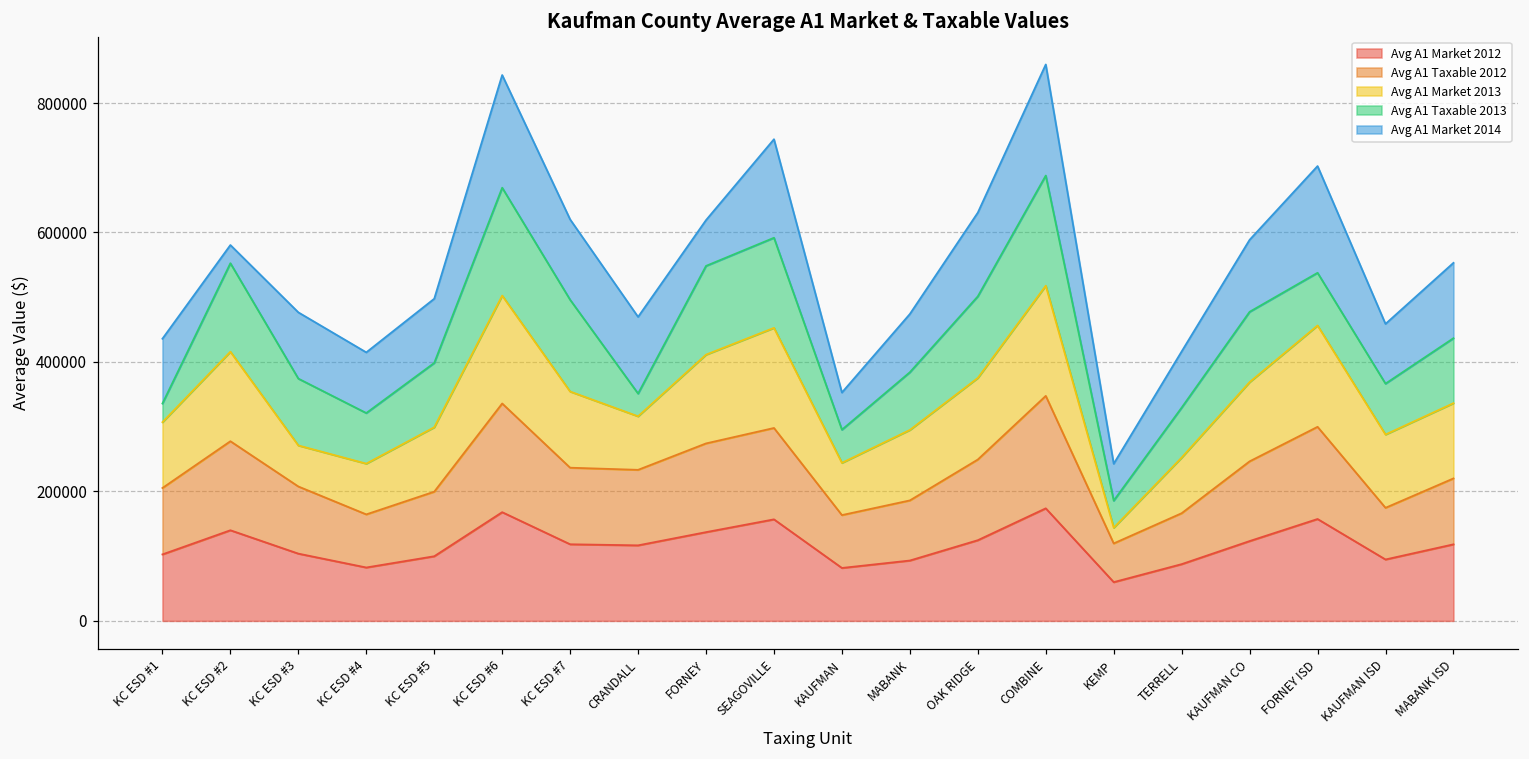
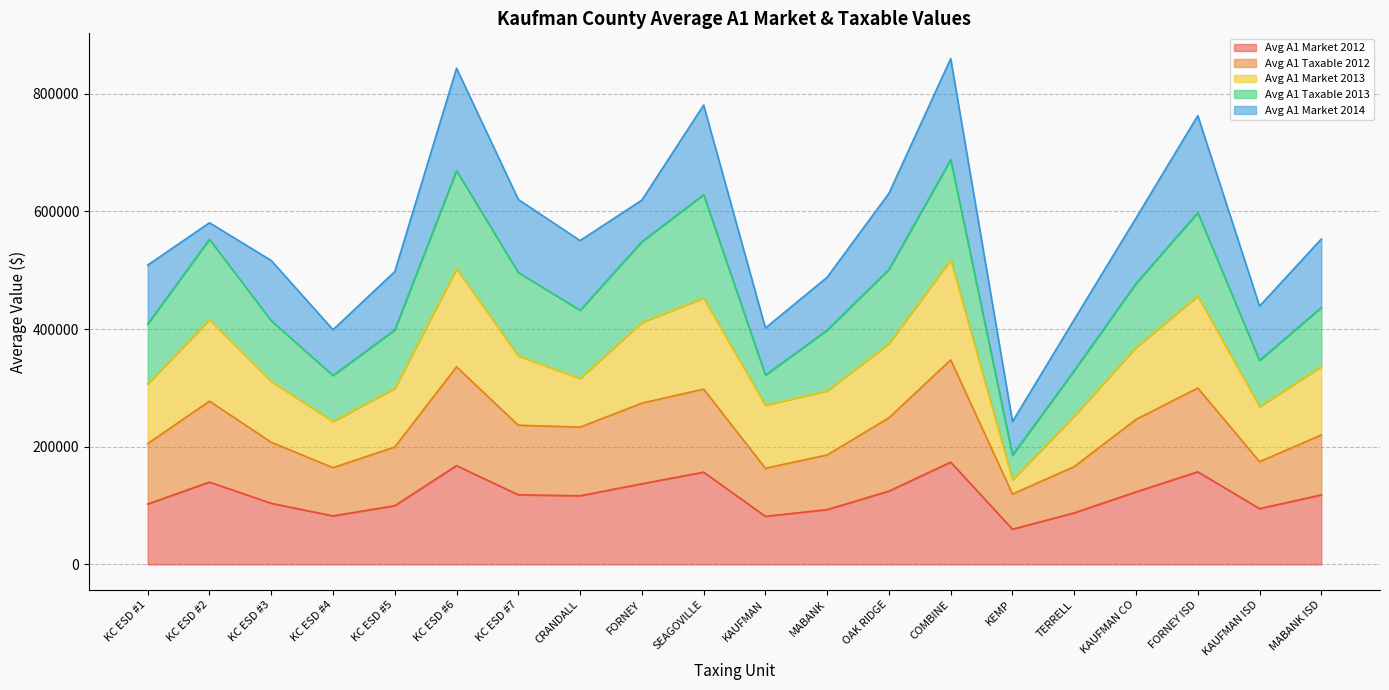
Avg A1 Taxable 2013, KC ESD #1: 30000 -> 100000
Avg A1 Market 2013, KC ESD #3: 60000 -> 100000
Avg A1 Market 2014, KC ESD #4: 90000 -> 80000
Avg A1 Taxable 2013, CRANDALL: 40000 -> 120000
Avg A1 Taxable 2013, SEAGOVILLE: 140000 -> 180000
Avg A1 Market 2013, KAUFMAN: 80000 -> 110000
Avg A1 Market 2014, KAUFMAN: 60000 -> 80000
Avg A1 Taxable 2013, MABANK: 90000 -> 100000
Avg A1 Taxable 2013, FORNEY ISD: 80000 -> 140000
Avg A1 Market 2013, KAUFMAN ISD: 110000 -> 90000
